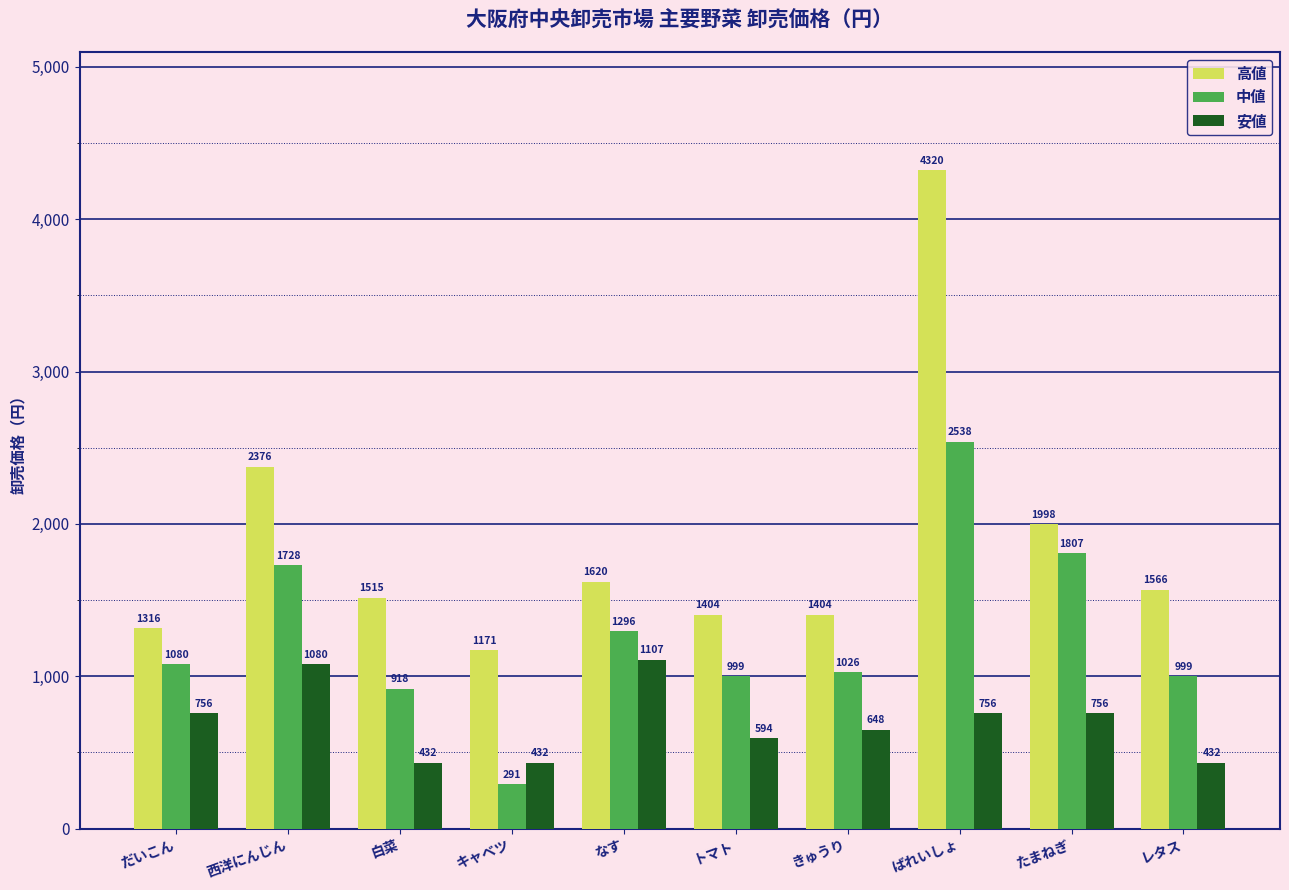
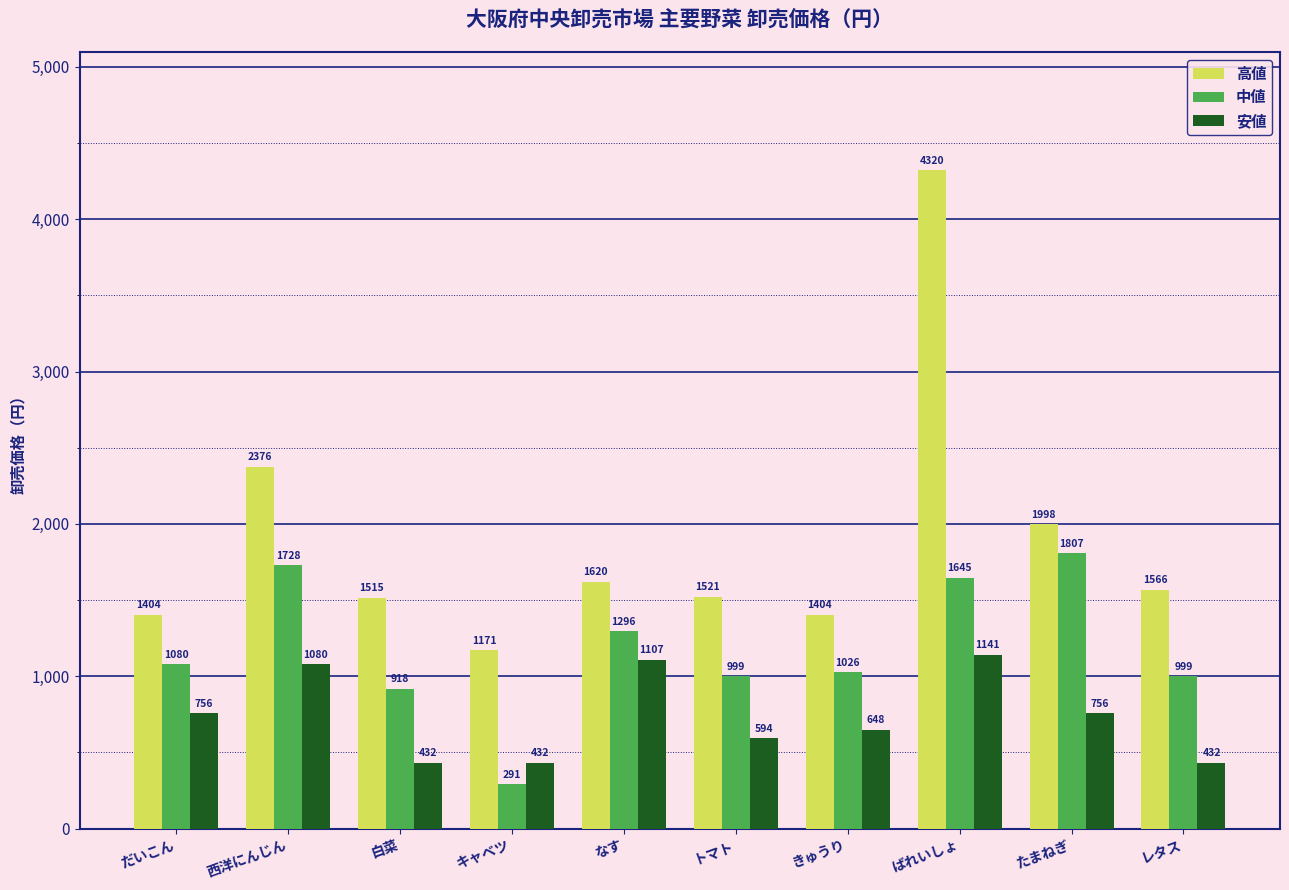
高値, だいこん: 1316 -> 1404
高値, トマト: 1404 -> 1521
中値, ばれいしょ: 2538 -> 1645
安値, ばれいしょ: 756 -> 1141
